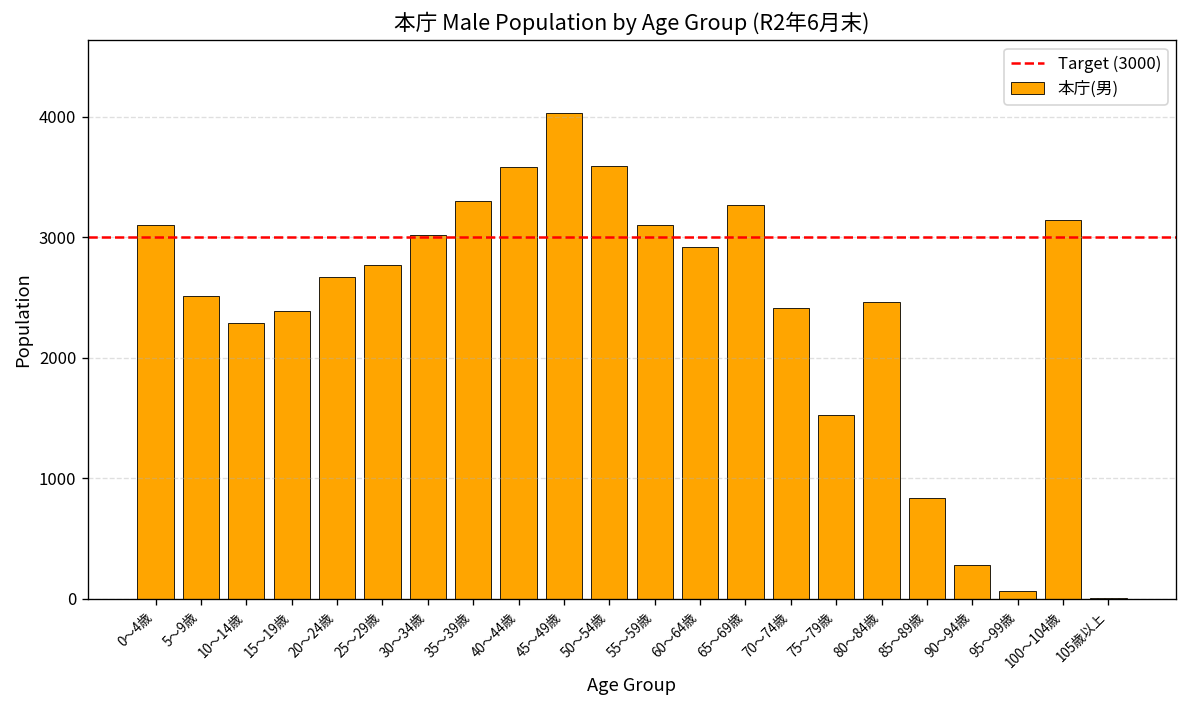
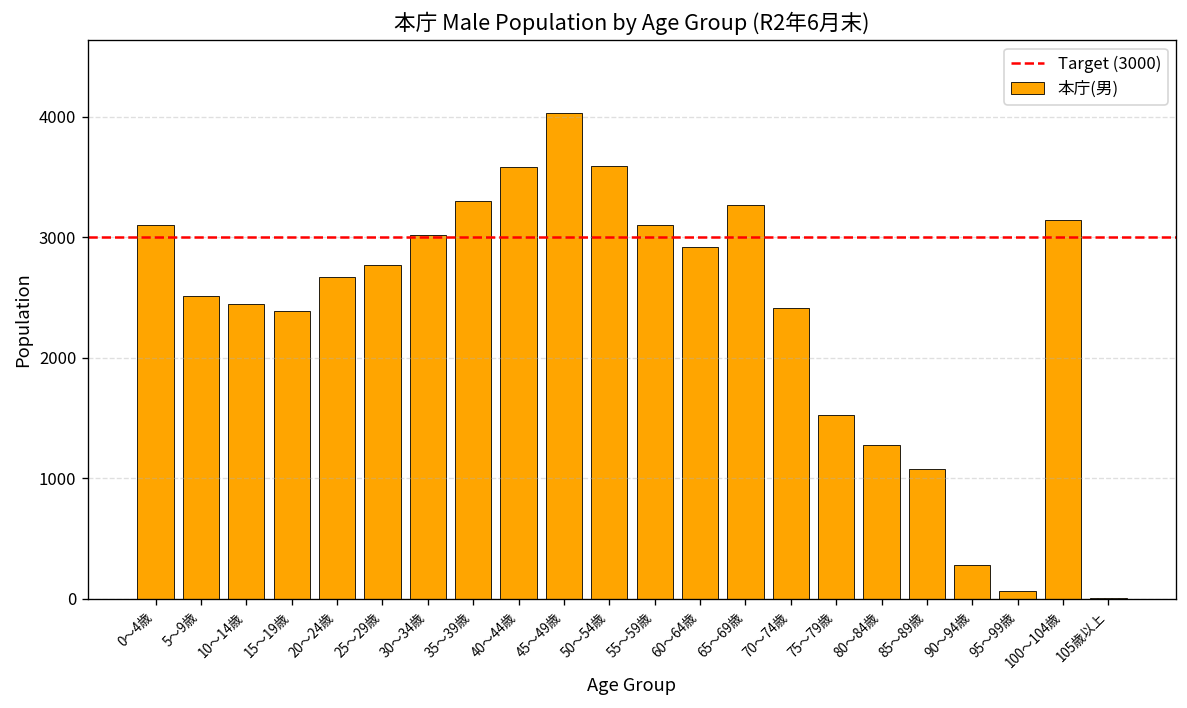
10～14歳: 2290 -> 2450
80～84歳: 2460 -> 1280
85～89歳: 840 -> 1070
